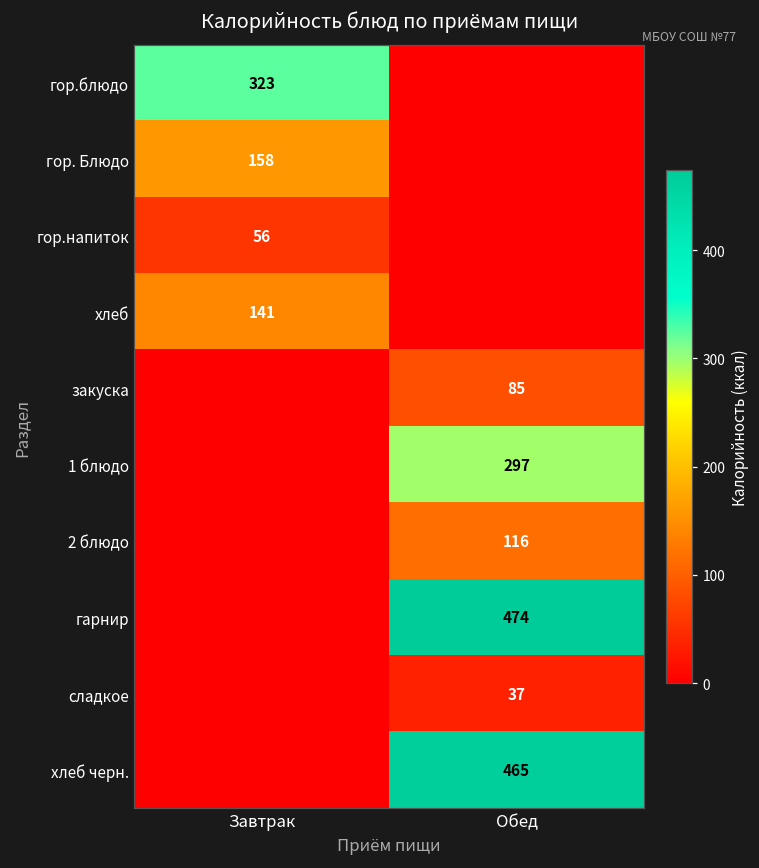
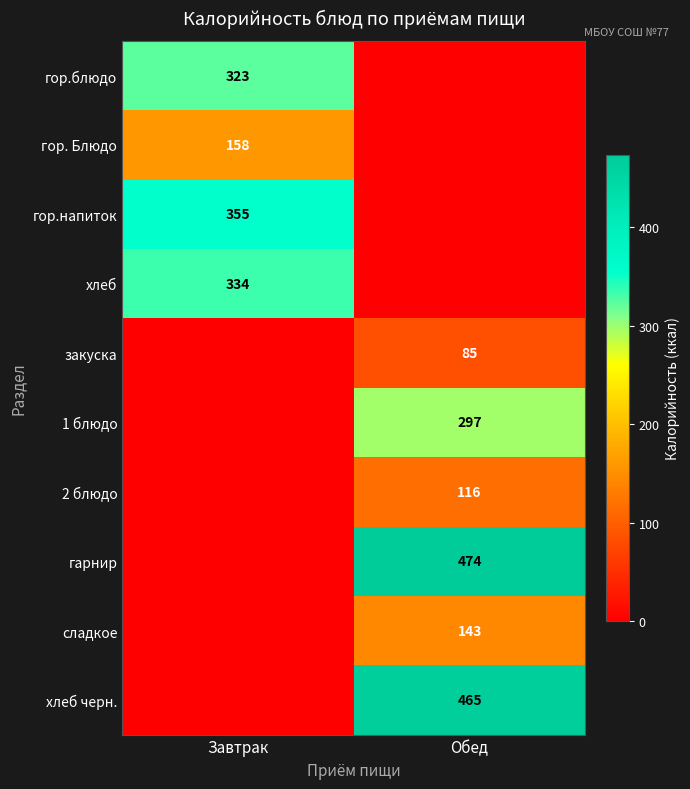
гор.напиток, Завтрак: 56 -> 355
хлеб, Завтрак: 141 -> 334
сладкое, Обед: 37 -> 143
